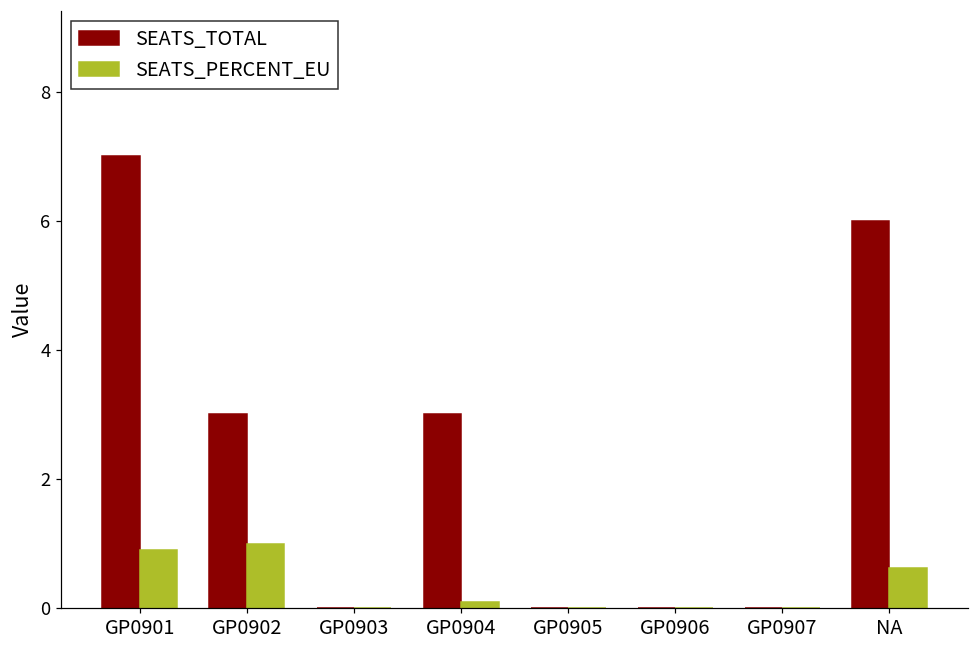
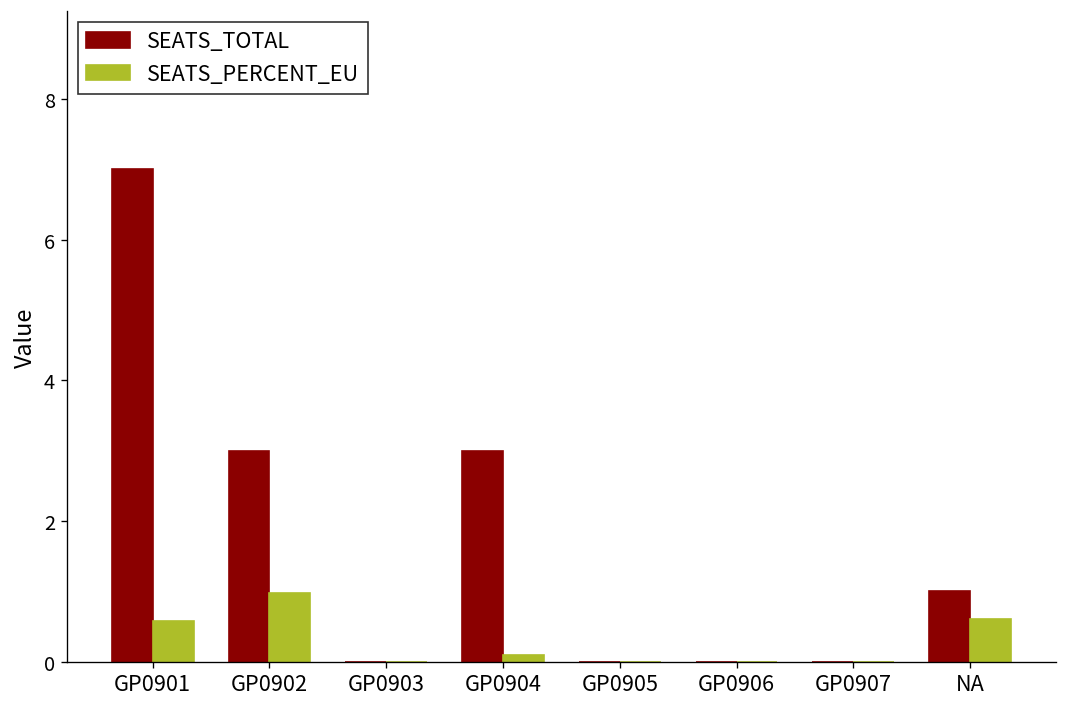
SEATS_PERCENT_EU, GP0901: 0.9 -> 0.6
SEATS_TOTAL, NA: 6 -> 1
